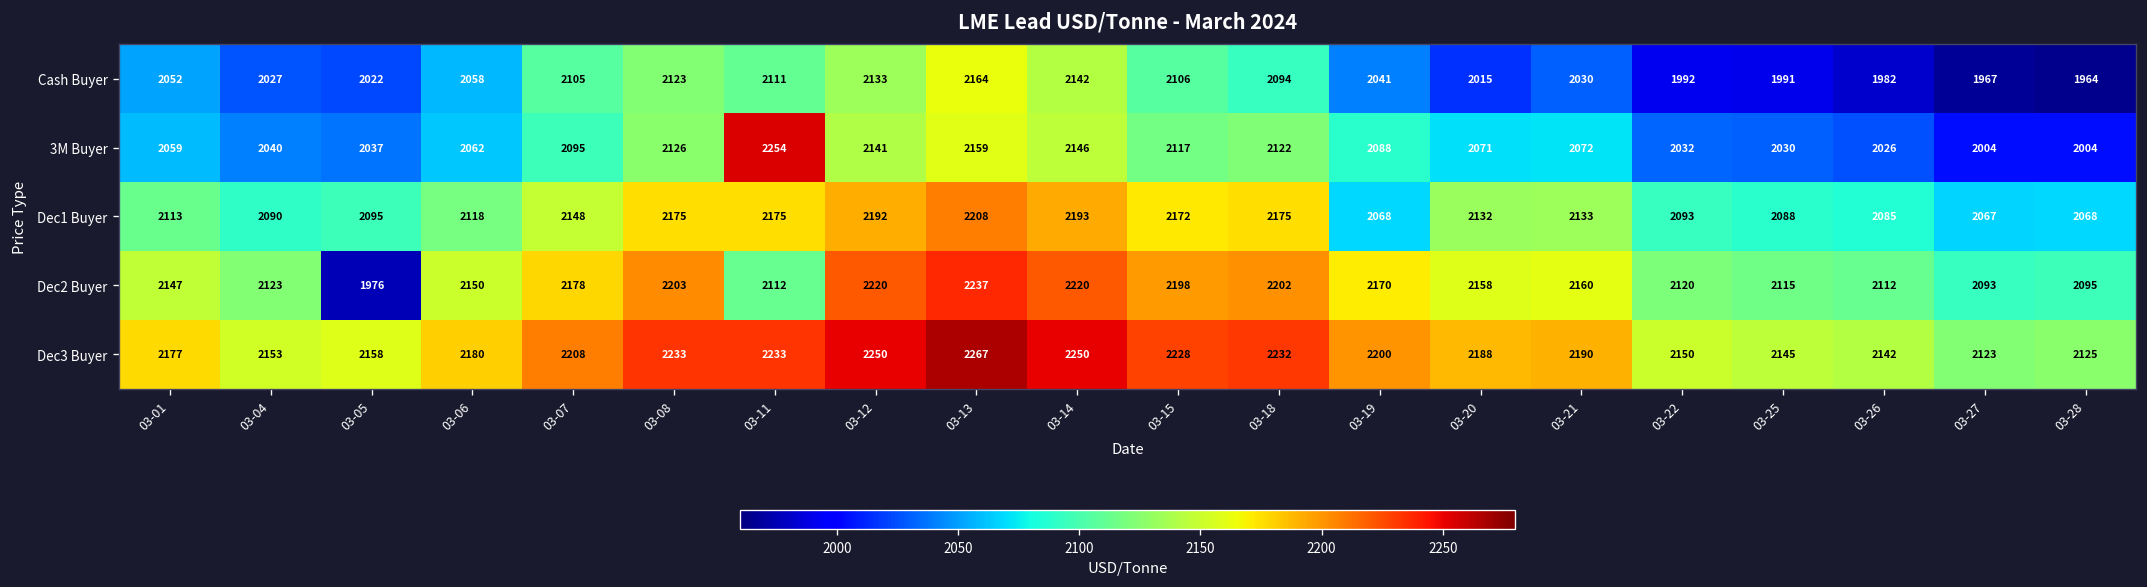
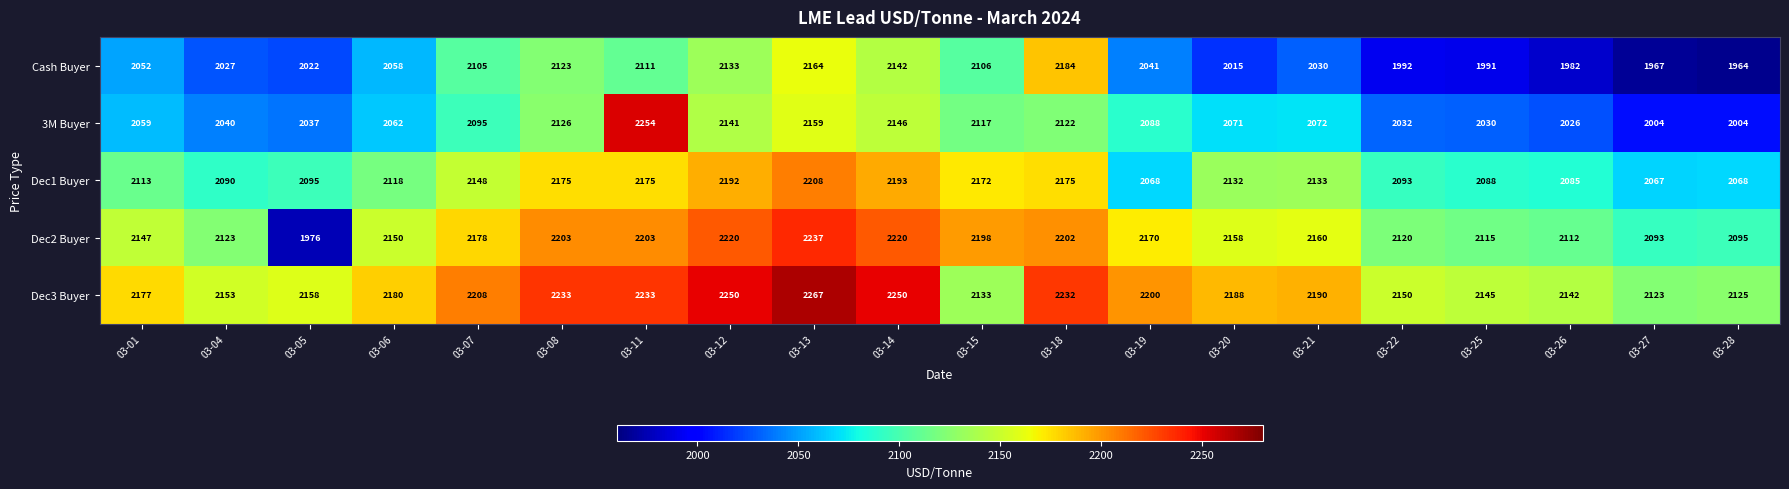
Cash Buyer, 03-18: 2094 -> 2184
Dec2 Buyer, 03-11: 2112 -> 2203
Dec3 Buyer, 03-15: 2228 -> 2133
